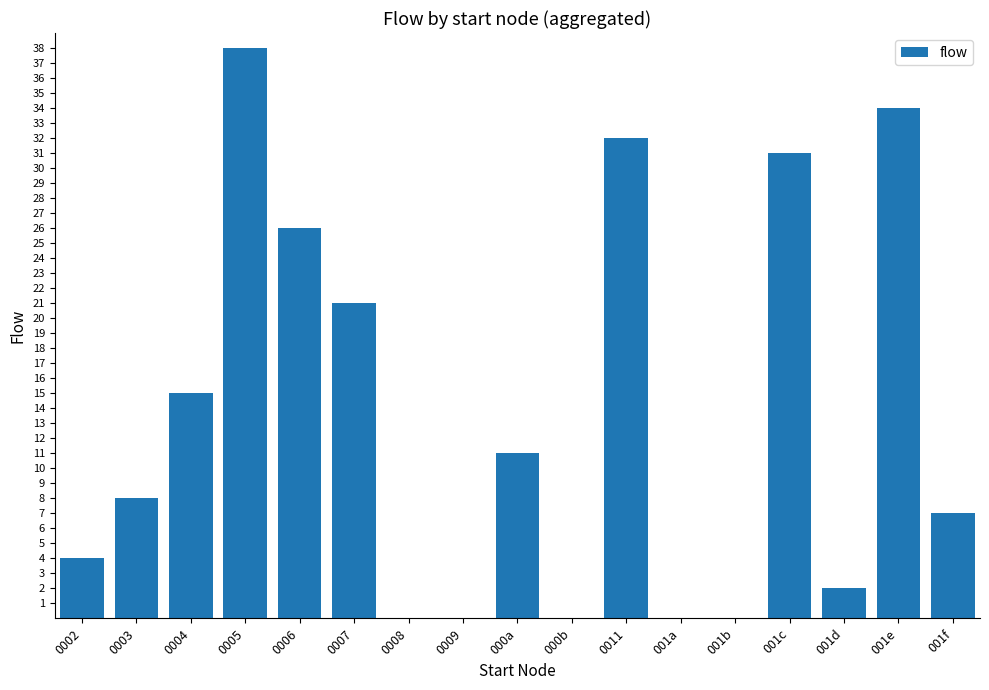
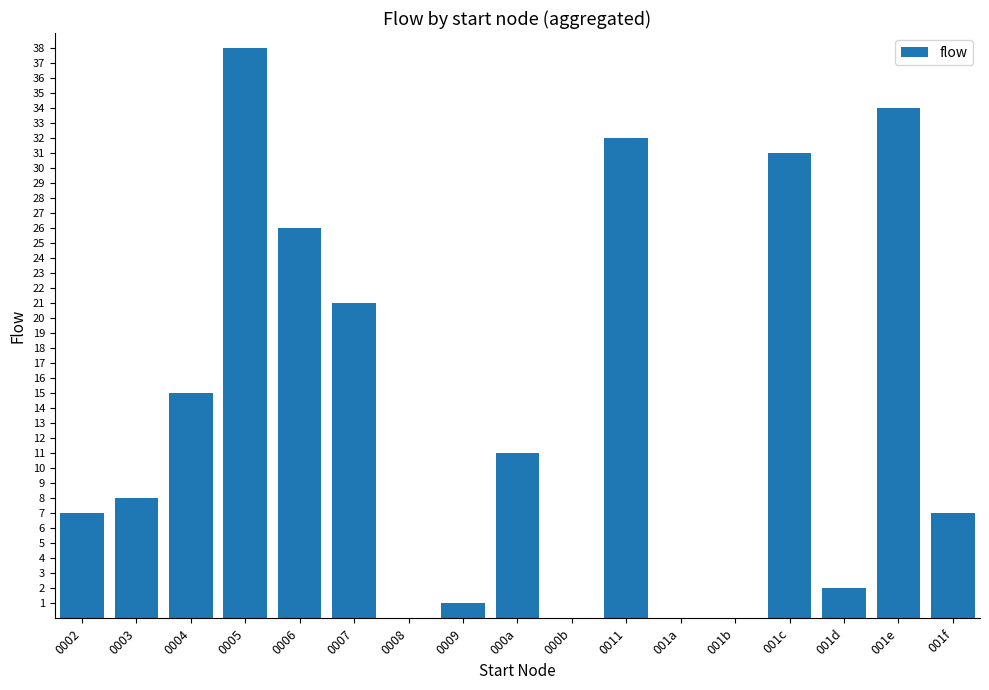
0002: 4 -> 7
0009: 0 -> 1
